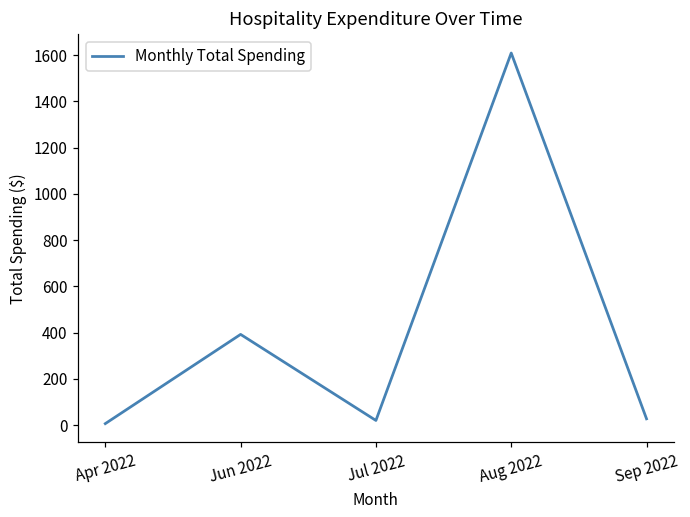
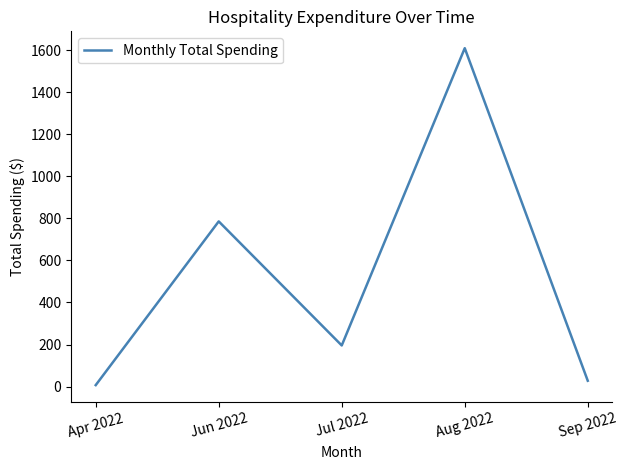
Jun 2022: 390 -> 790
Jul 2022: 20 -> 200
